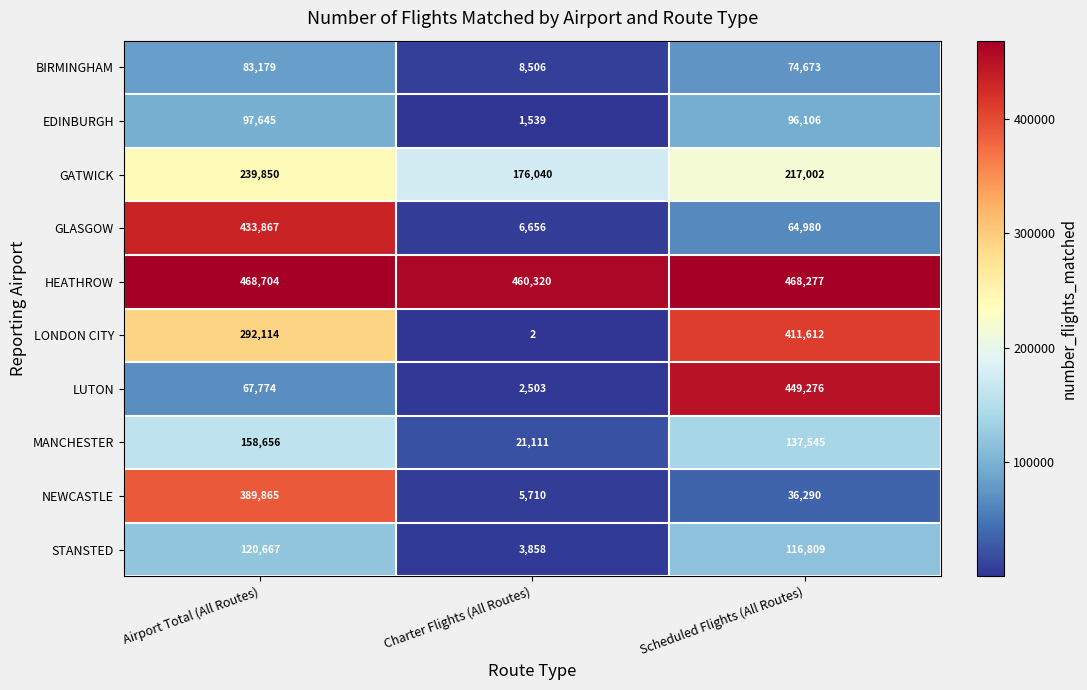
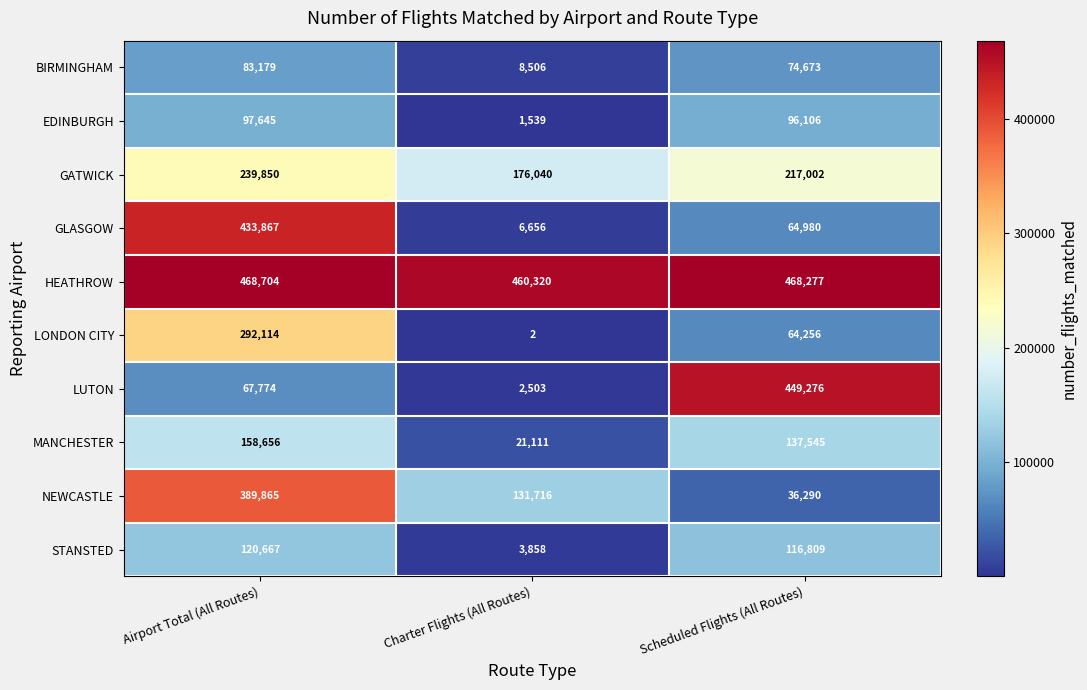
LONDON CITY, Scheduled Flights (All Routes): 411,612 -> 64,256
NEWCASTLE, Charter Flights (All Routes): 5,710 -> 131,716
